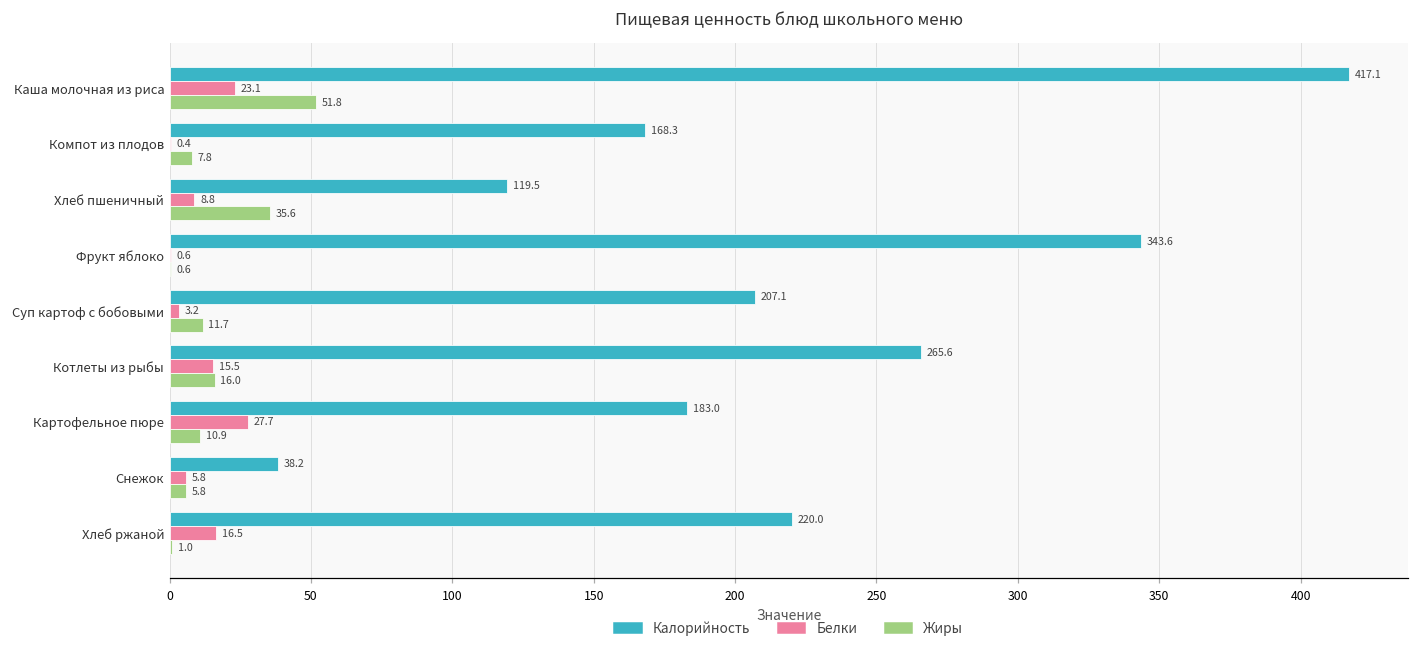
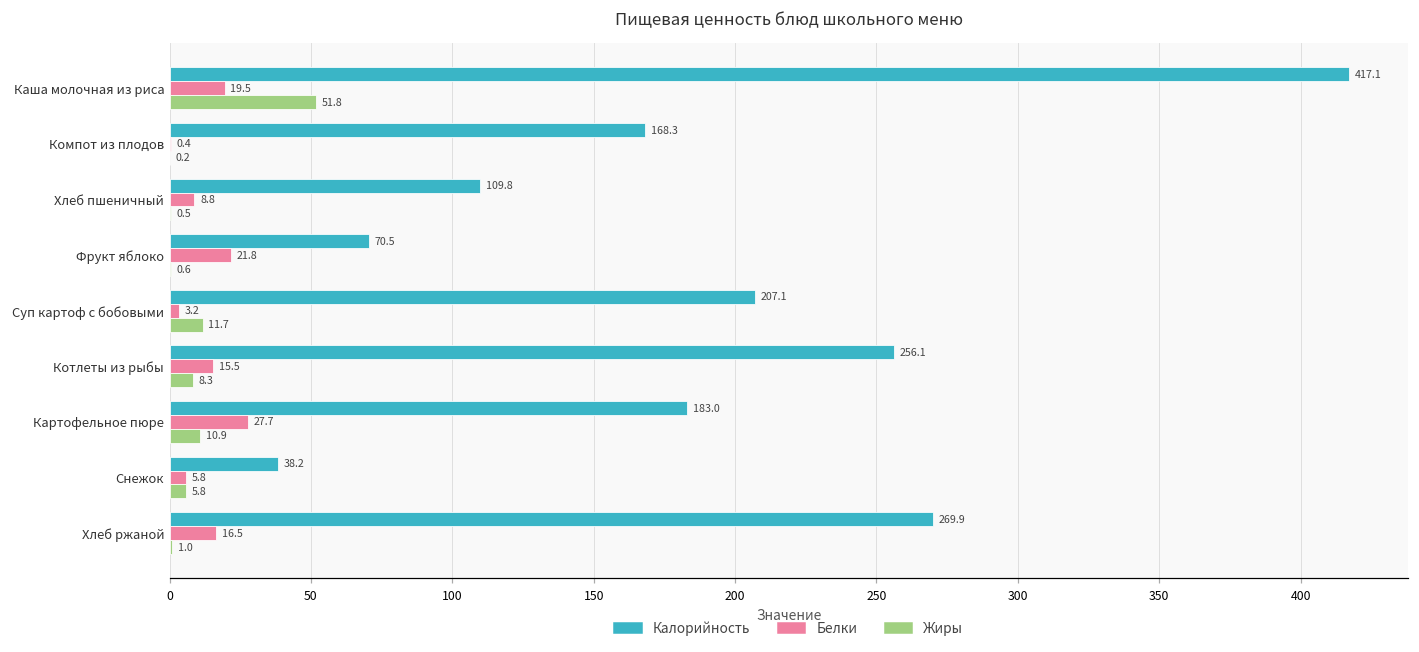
Белки, Каша молочная из риса: 23.1 -> 19.5
Жиры, Компот из плодов: 7.8 -> 0.2
Калорийность, Хлеб пшеничный: 119.5 -> 109.8
Жиры, Хлеб пшеничный: 35.6 -> 0.5
Калорийность, Фрукт яблоко: 343.6 -> 70.5
Белки, Фрукт яблоко: 0.6 -> 21.8
Калорийность, Котлеты из рыбы: 265.6 -> 256.1
Жиры, Котлеты из рыбы: 16.0 -> 8.3
Калорийность, Хлеб ржаной: 220.0 -> 269.9
